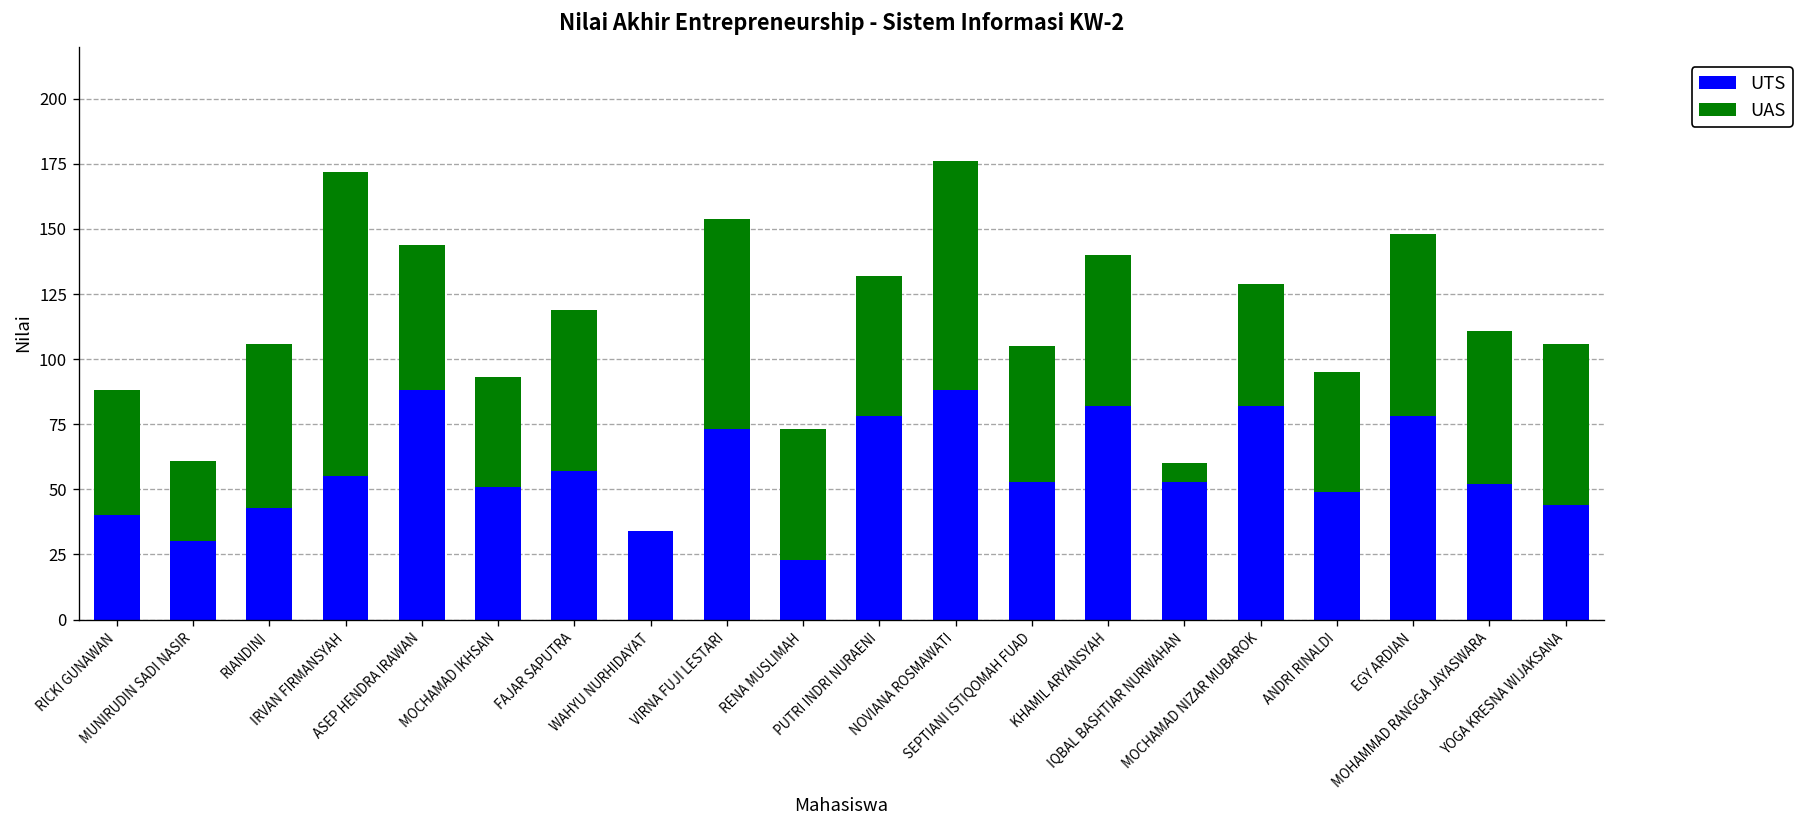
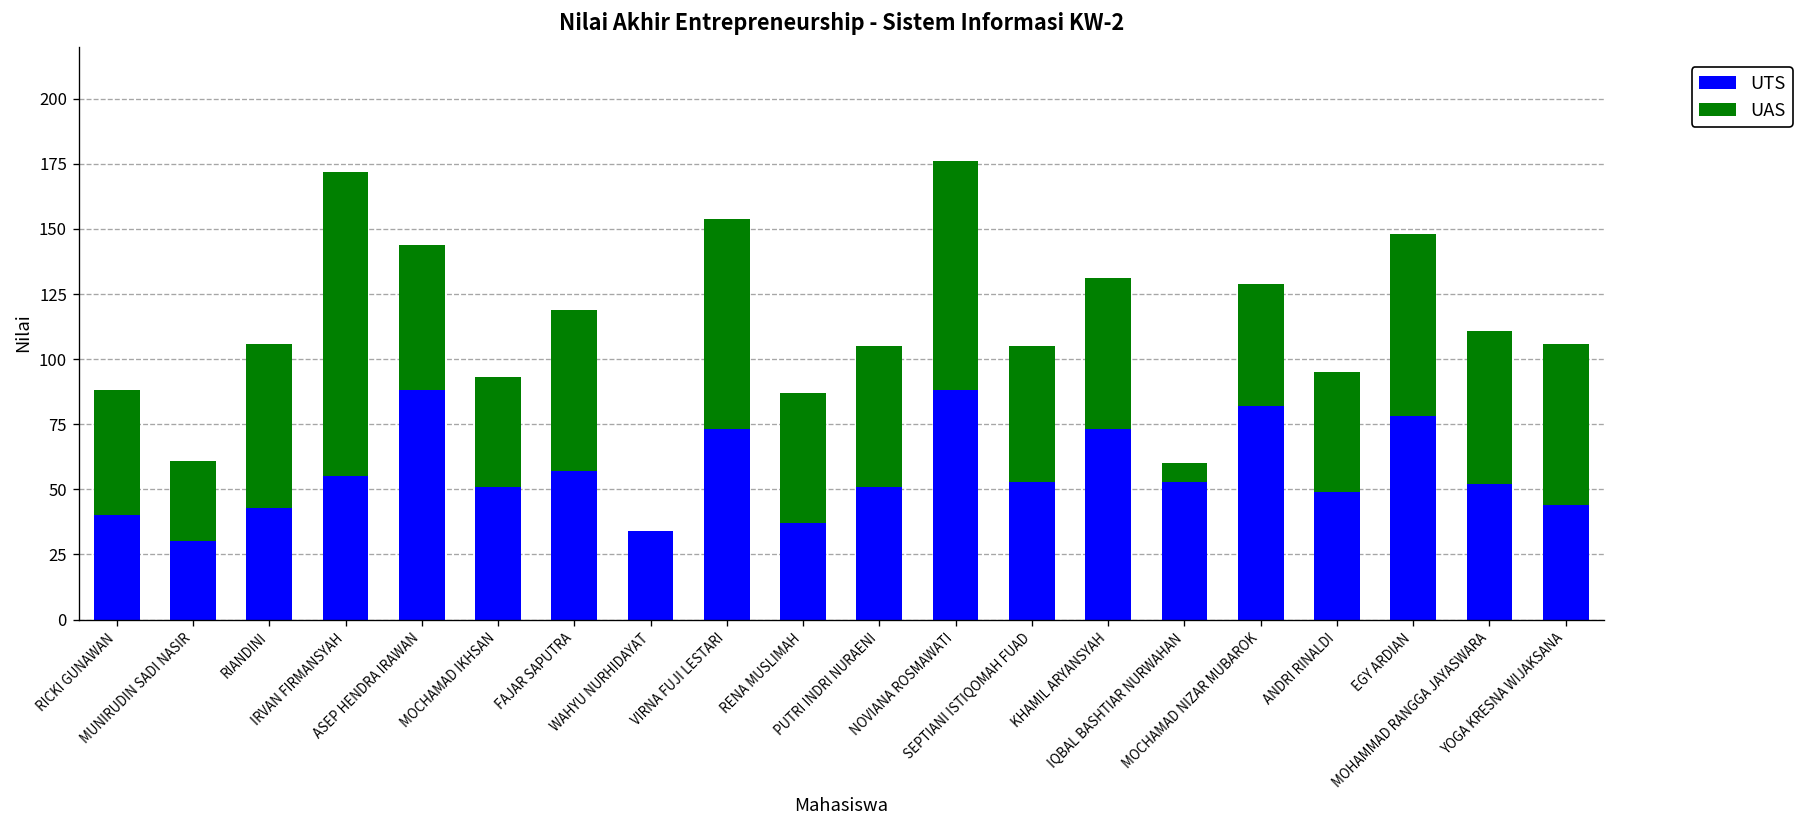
UTS, RENA MUSLIMAH: 23 -> 37
UTS, PUTRI INDRI NURAENI: 78 -> 51
UTS, KHAMIL ARYANSYAH: 82 -> 73
